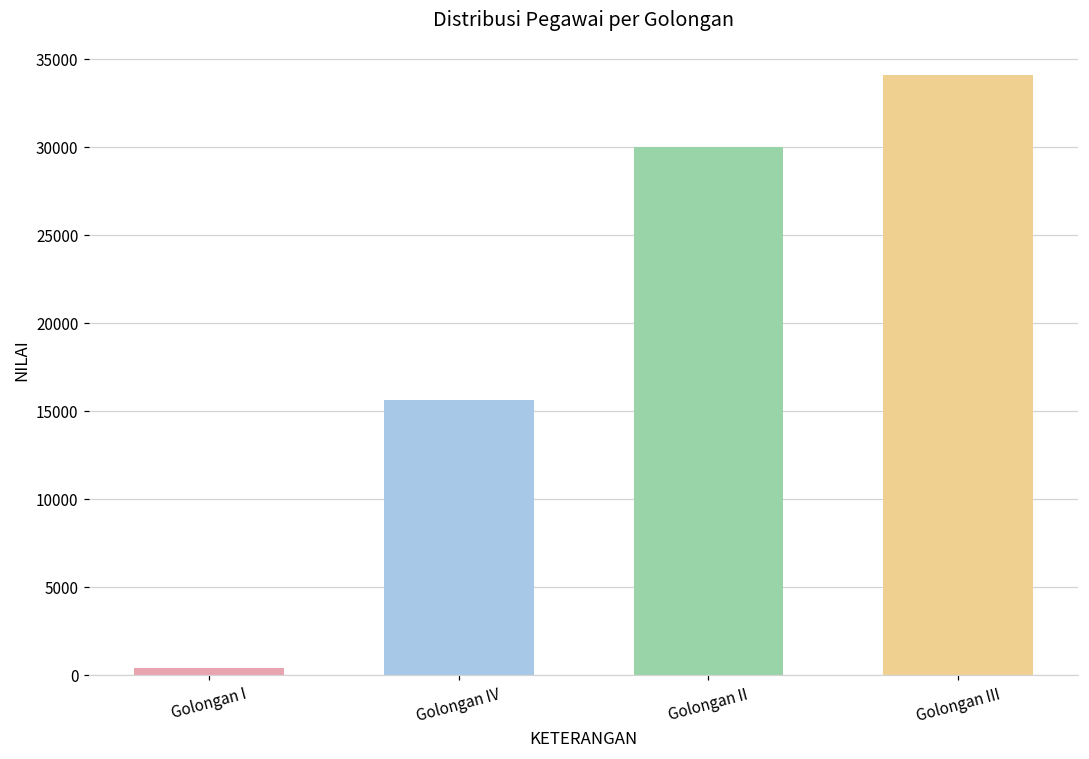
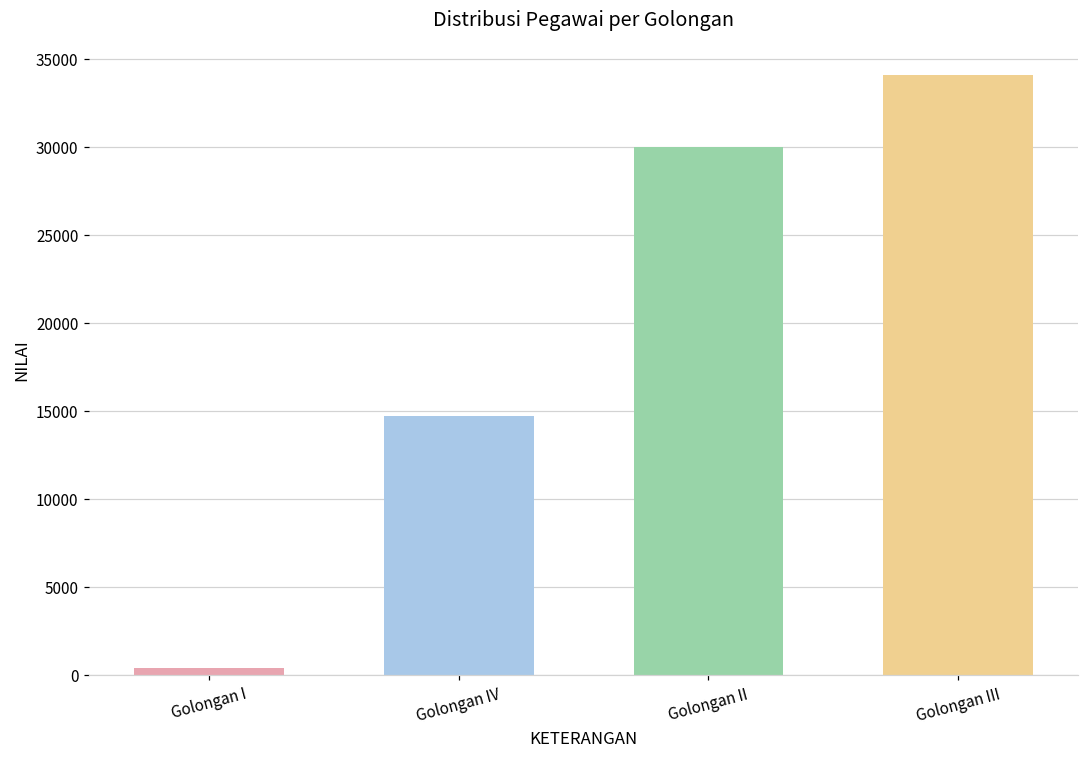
Golongan IV: 15700 -> 14700
